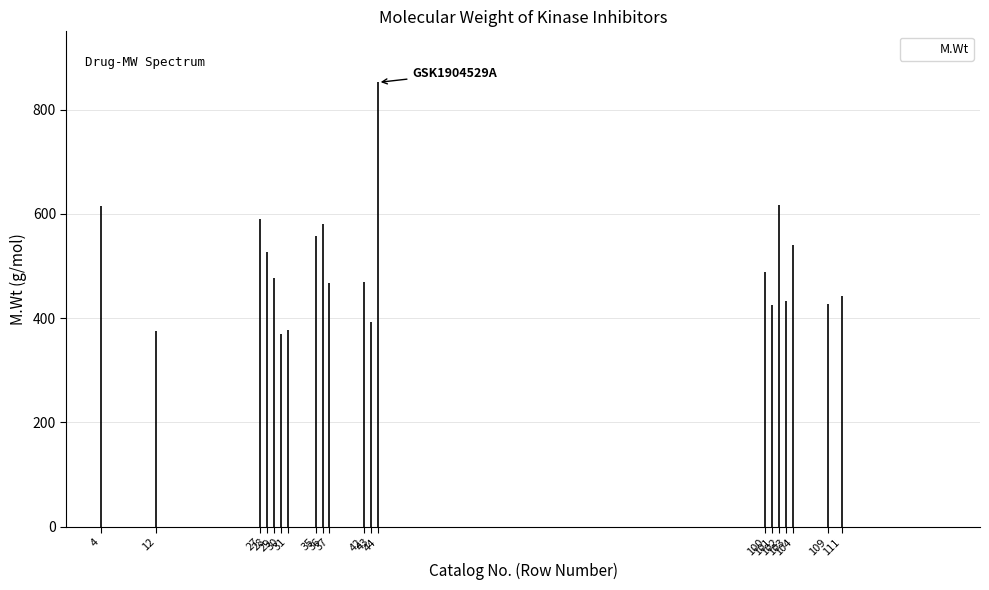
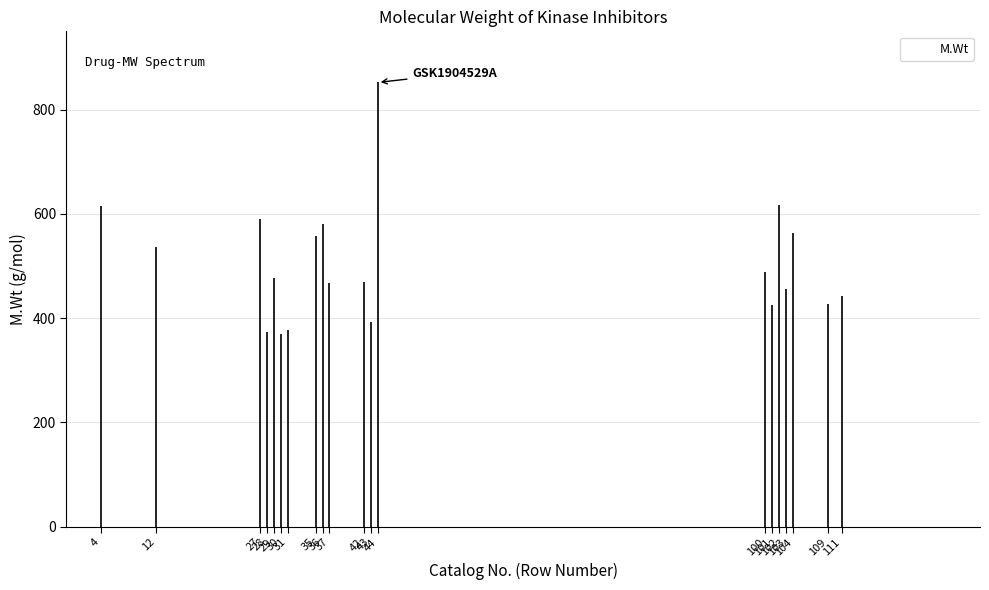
12: 370 -> 540
28: 530 -> 370
103: 430 -> 450
104: 540 -> 560
